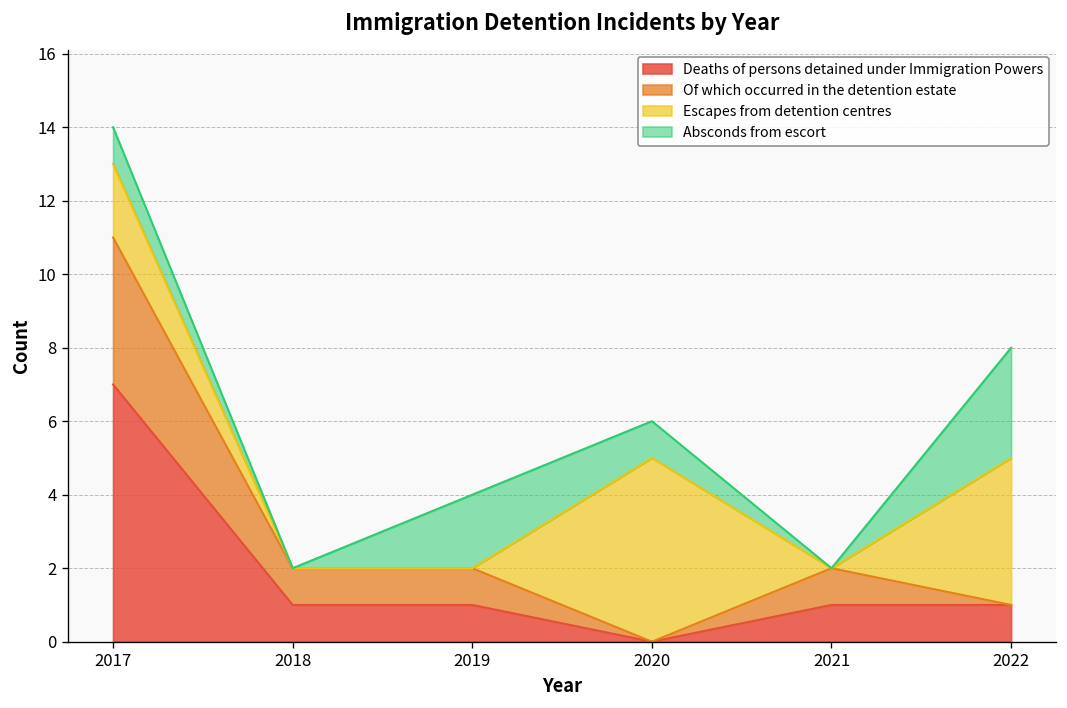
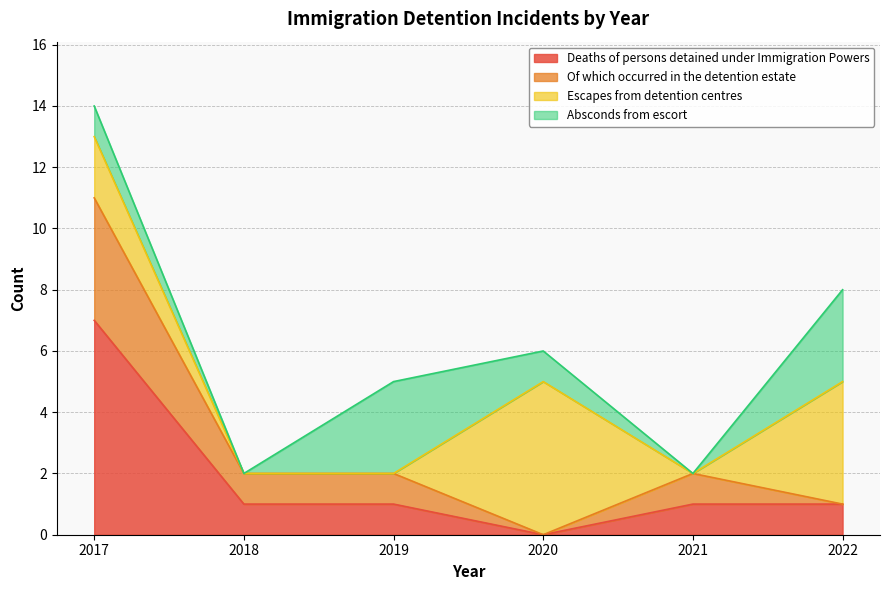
Absconds from escort, 2019: 2 -> 3
